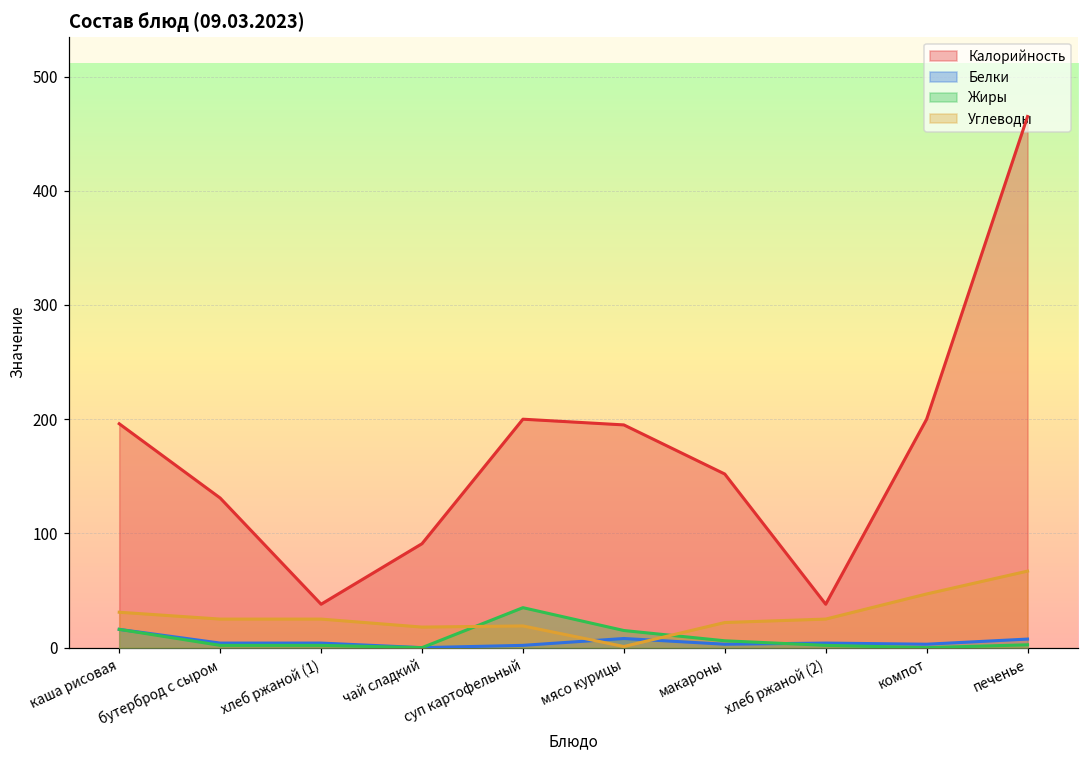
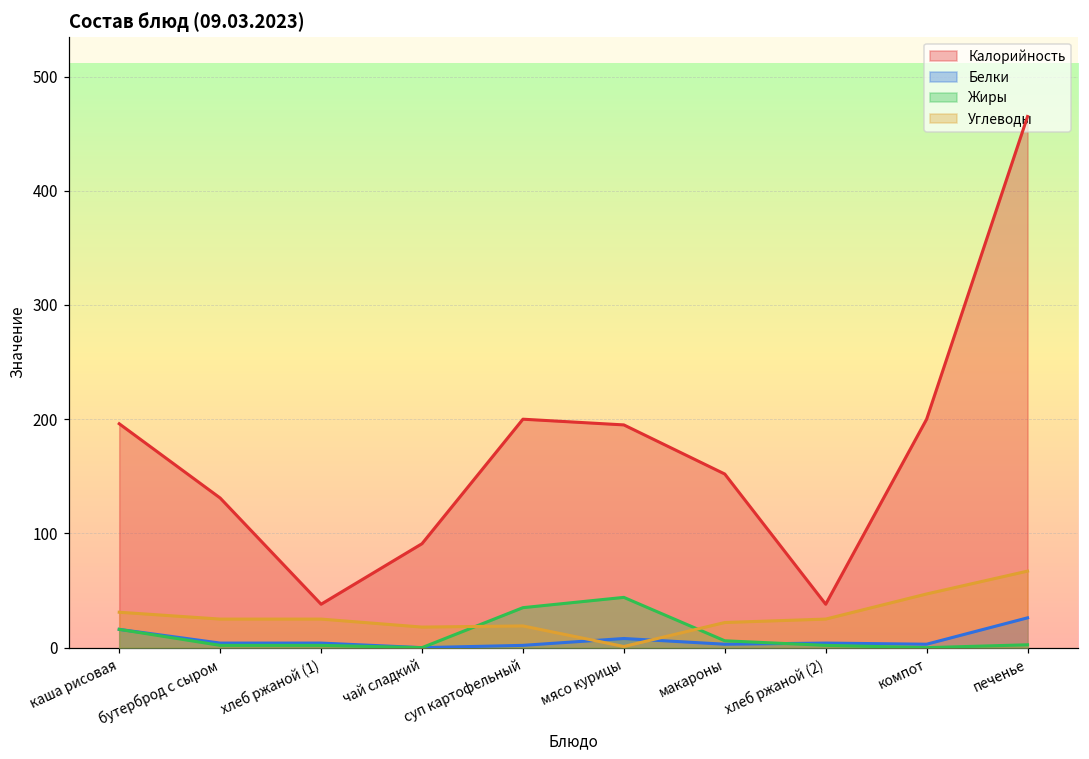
Жиры, мясо курицы: 15 -> 44
Белки, печенье: 8 -> 26
